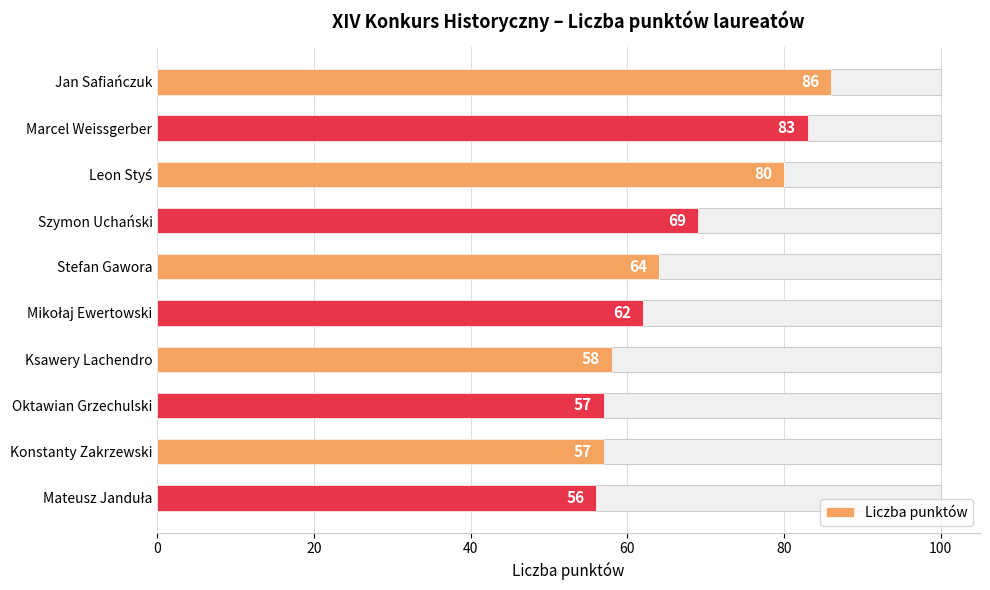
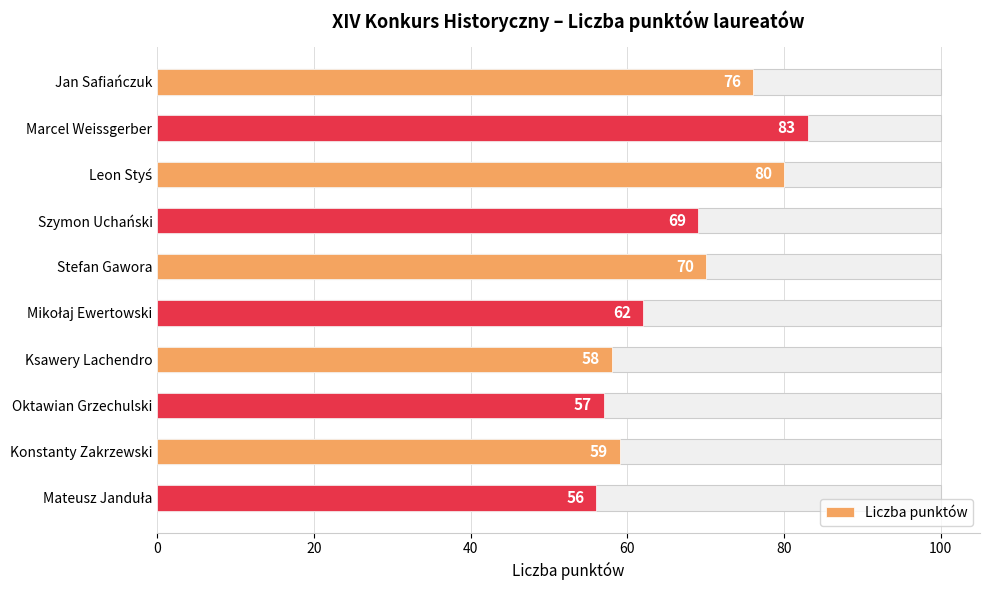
Liczba punktów, Jan Safiańczuk: 86 -> 76
Liczba punktów, Stefan Gawora: 64 -> 70
Liczba punktów, Konstanty Zakrzewski: 57 -> 59
